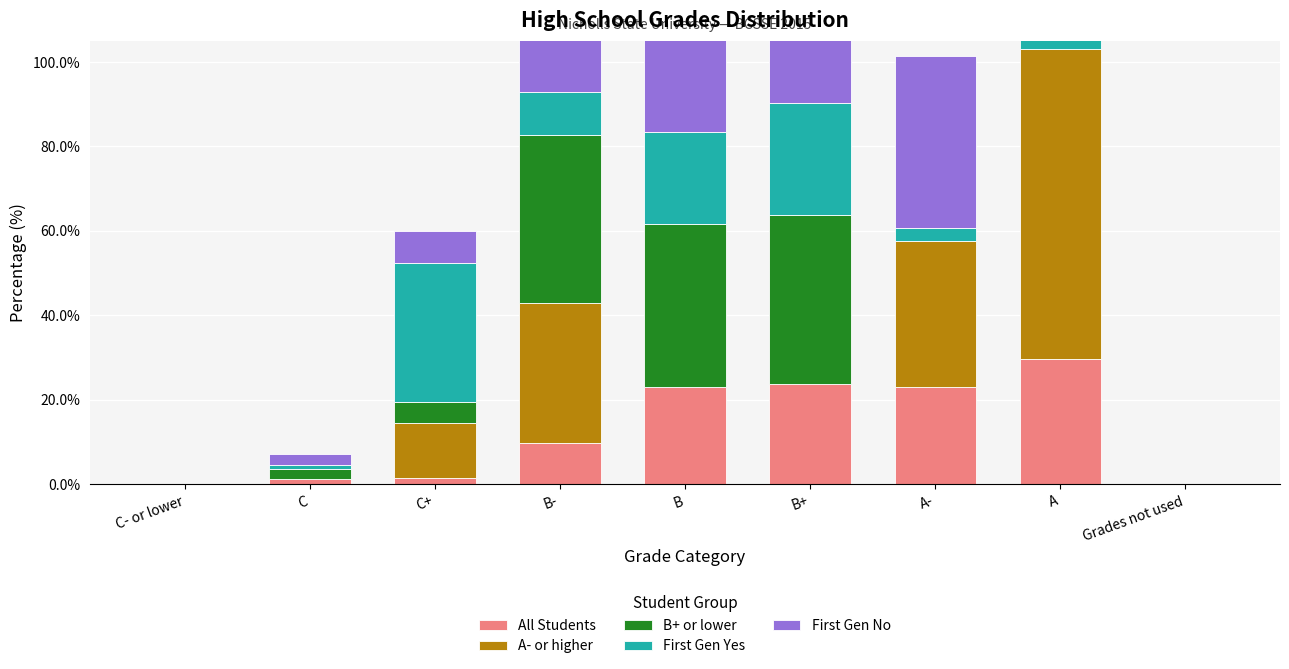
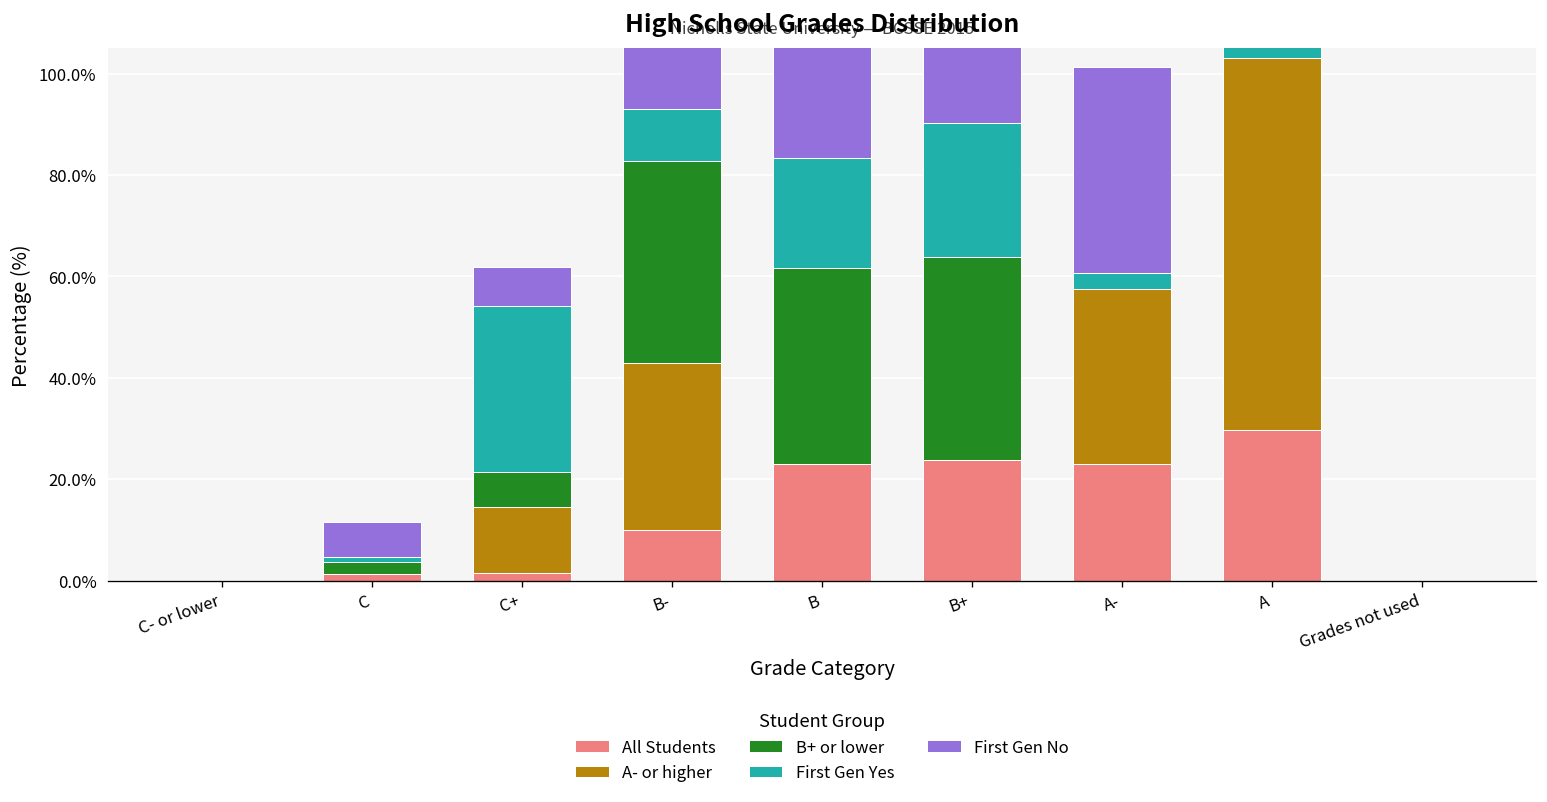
First Gen No, C: 3% -> 7%
B+ or lower, C+: 5% -> 7%
